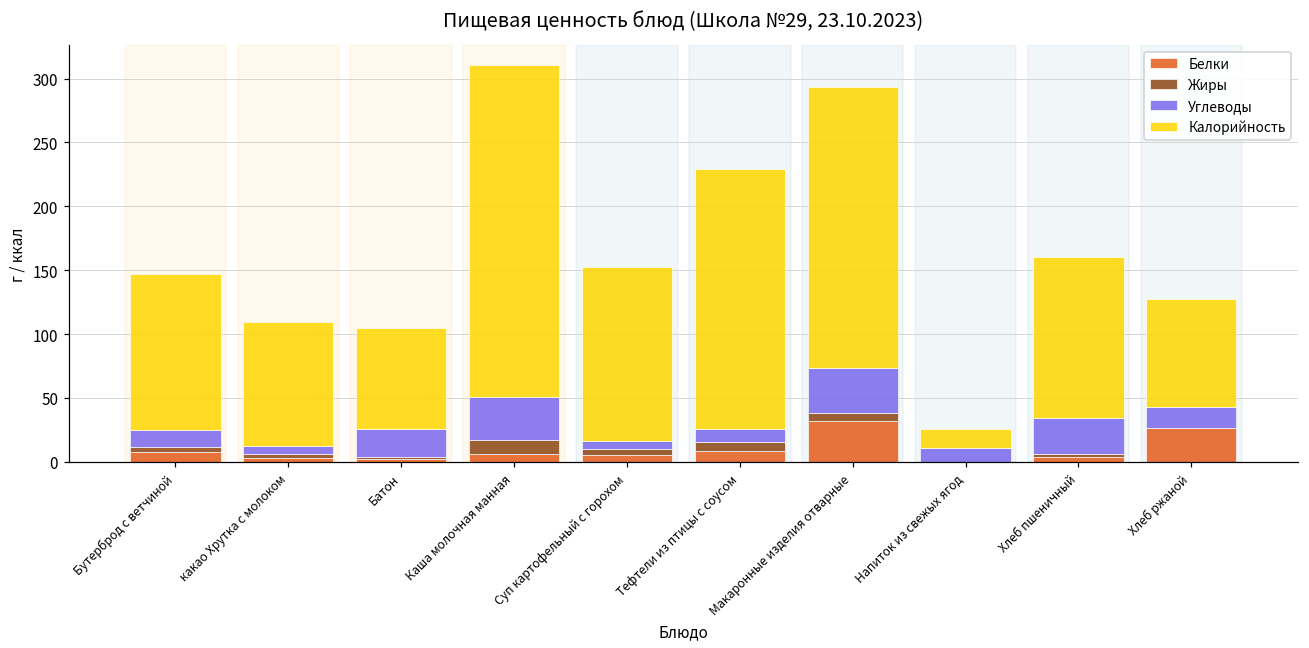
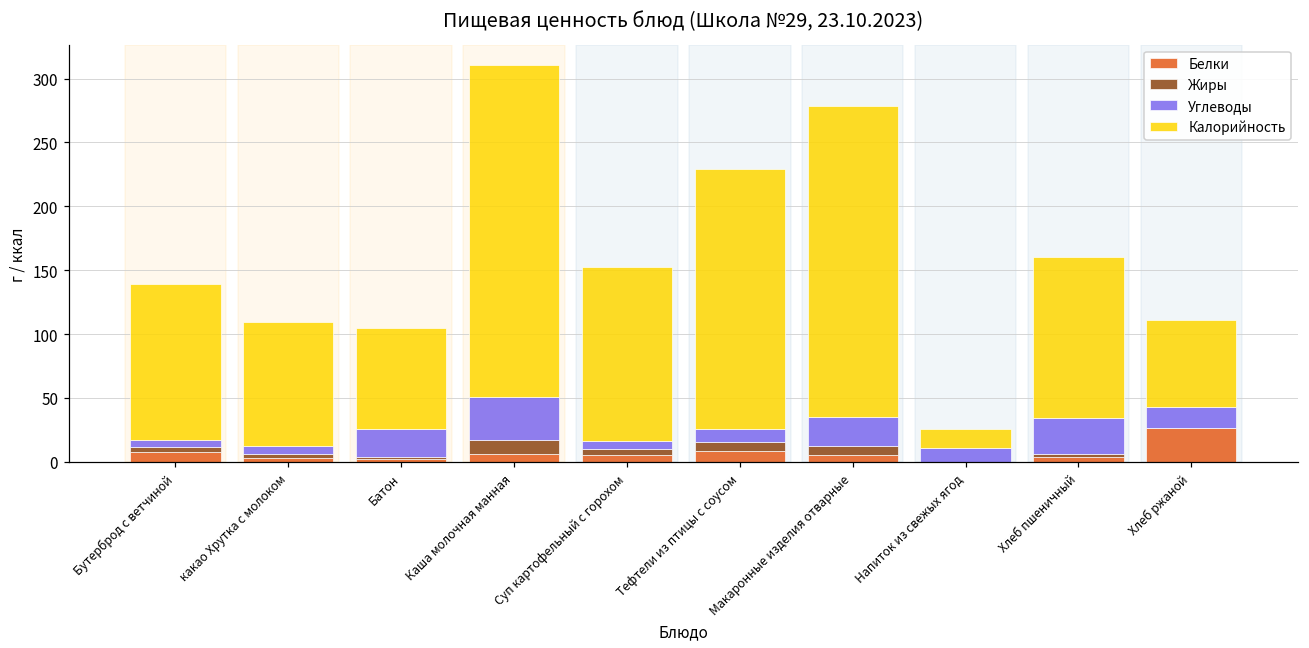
Углеводы, Бутерброд с ветчиной: 13 -> 6
Белки, Макаронные изделия отварные: 32 -> 6
Углеводы, Макаронные изделия отварные: 35 -> 23
Калорийность, Макаронные изделия отварные: 220 -> 243
Калорийность, Хлеб ржаной: 85 -> 68
